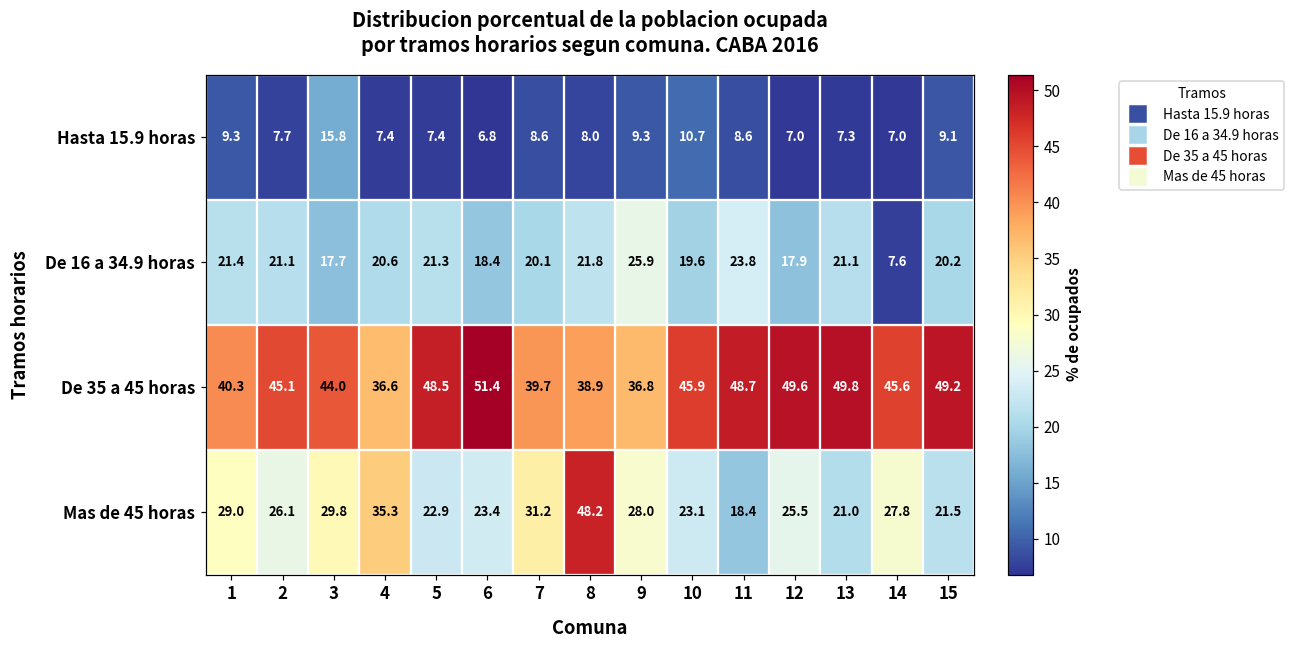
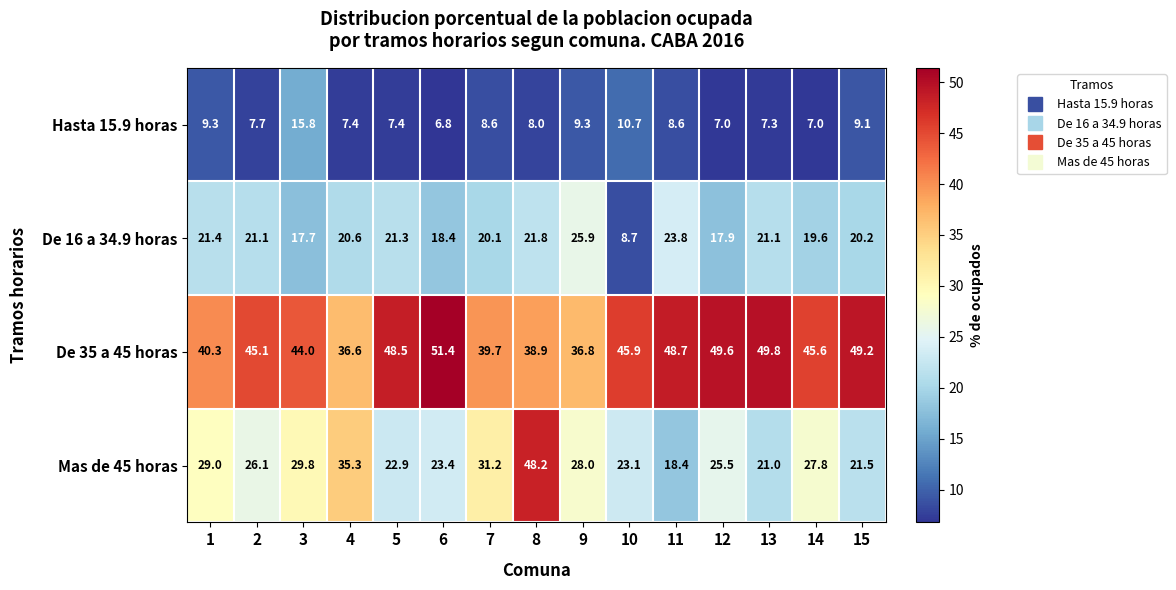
De 16 a 34.9 horas, 10: 19.6 -> 8.7
De 16 a 34.9 horas, 14: 7.6 -> 19.6
